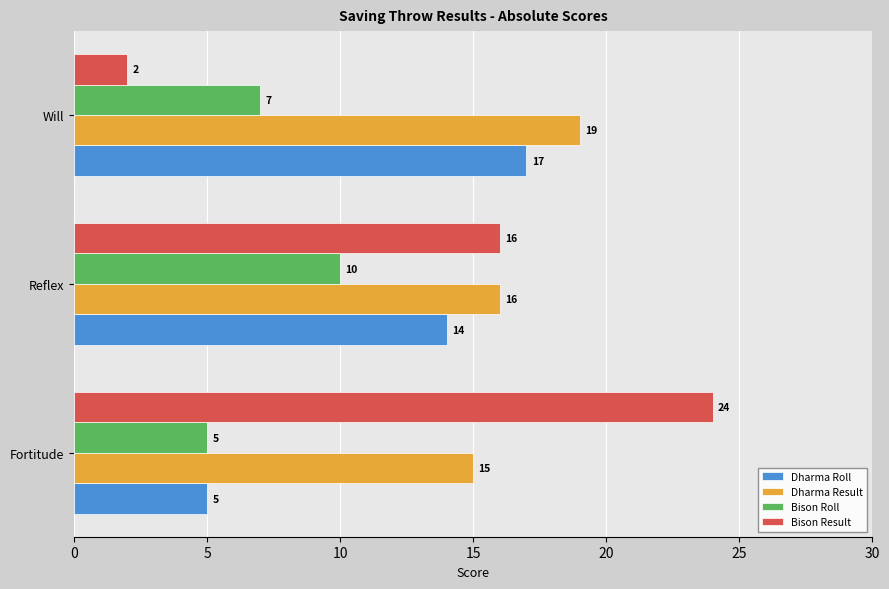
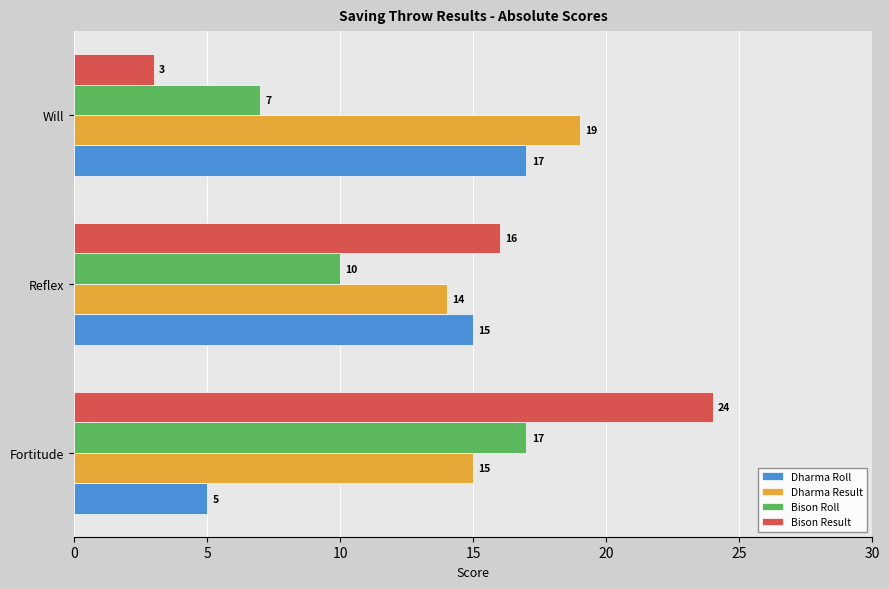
Bison Result, Will: 2 -> 3
Dharma Result, Reflex: 16 -> 14
Dharma Roll, Reflex: 14 -> 15
Bison Roll, Fortitude: 5 -> 17
